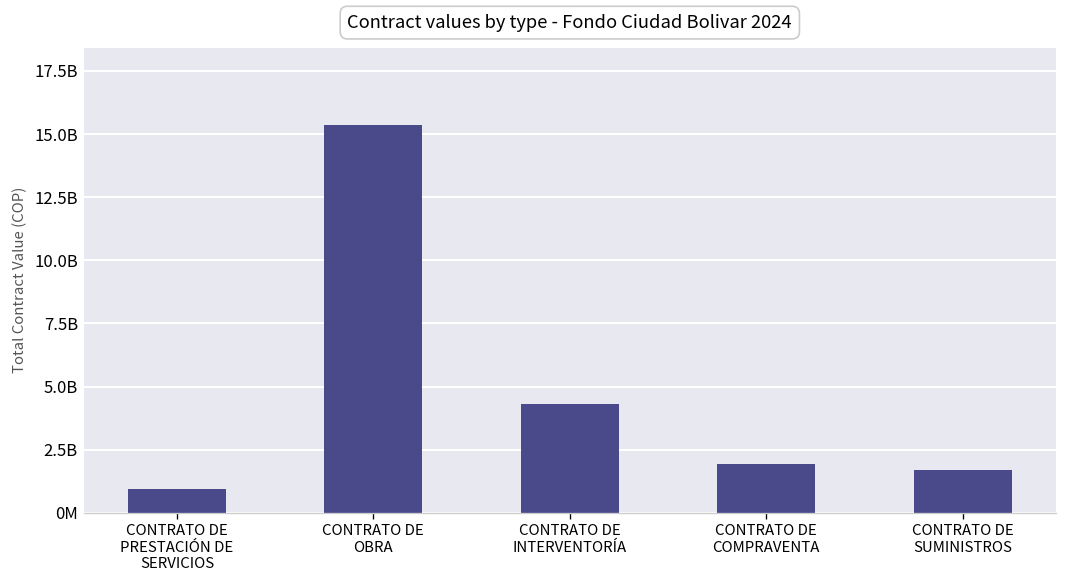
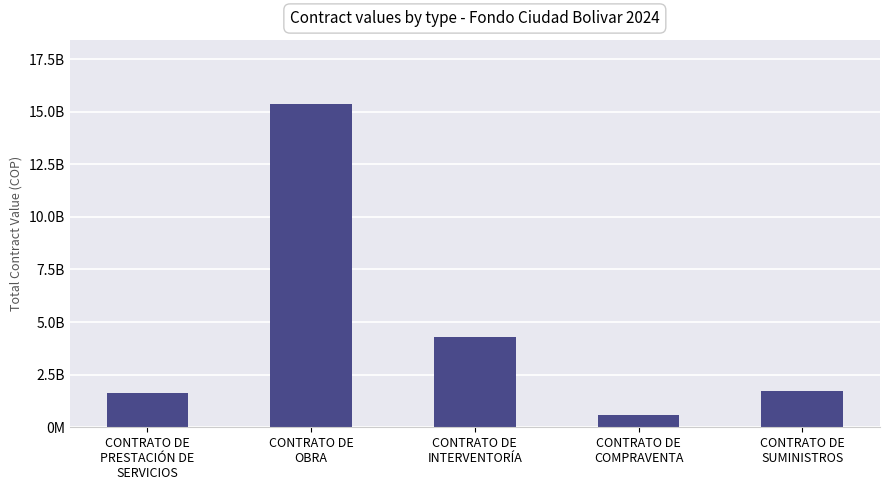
CONTRATO DE PRESTACIÓN DE SERVICIOS: 900000000 -> 1600000000
CONTRATO DE COMPRAVENTA: 1900000000 -> 600000000
